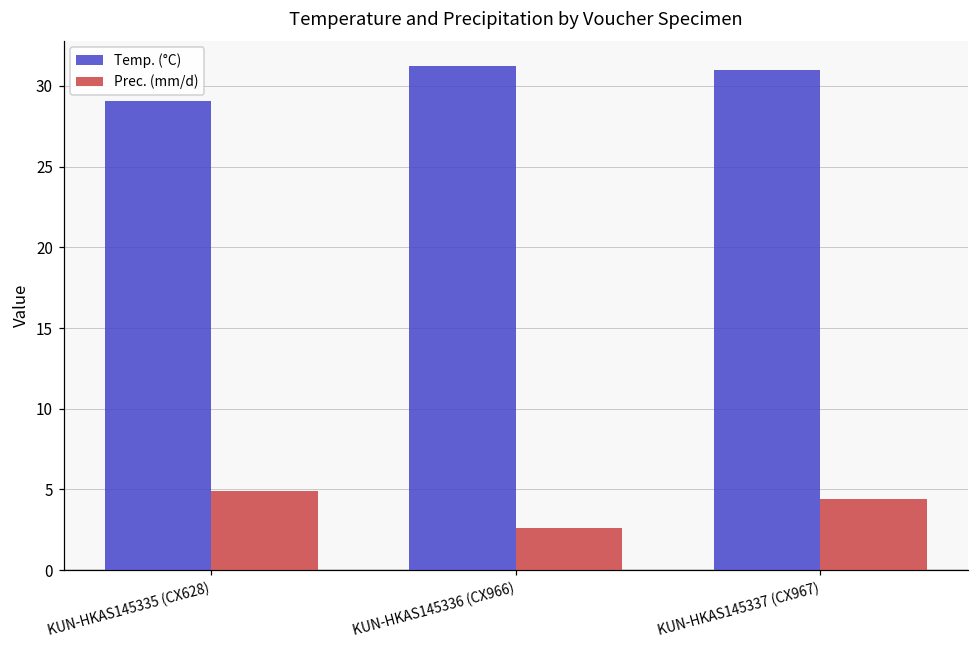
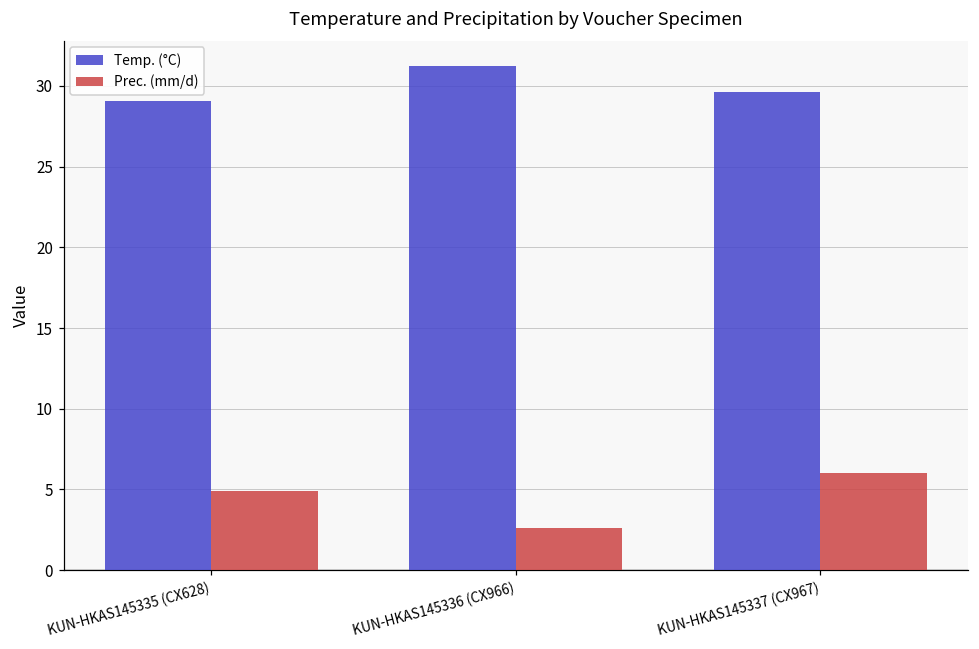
Temp. (°C), KUN-HKAS145337 (CX967): 31.0 -> 29.6
Prec. (mm/d), KUN-HKAS145337 (CX967): 4.4 -> 6.0
